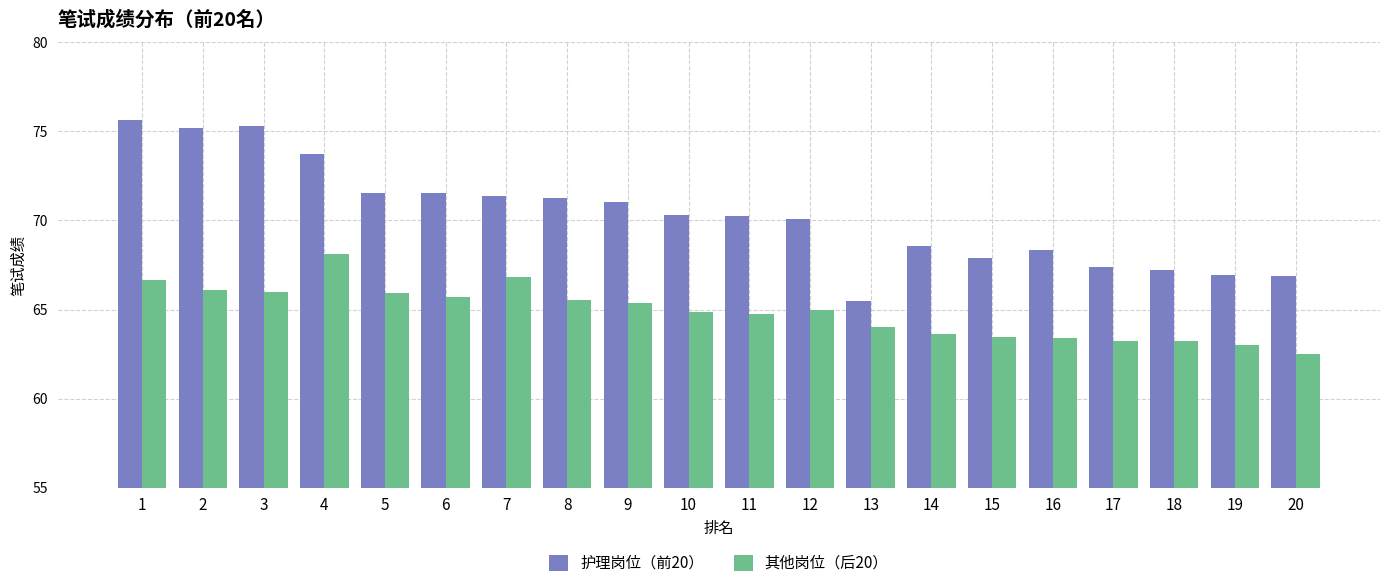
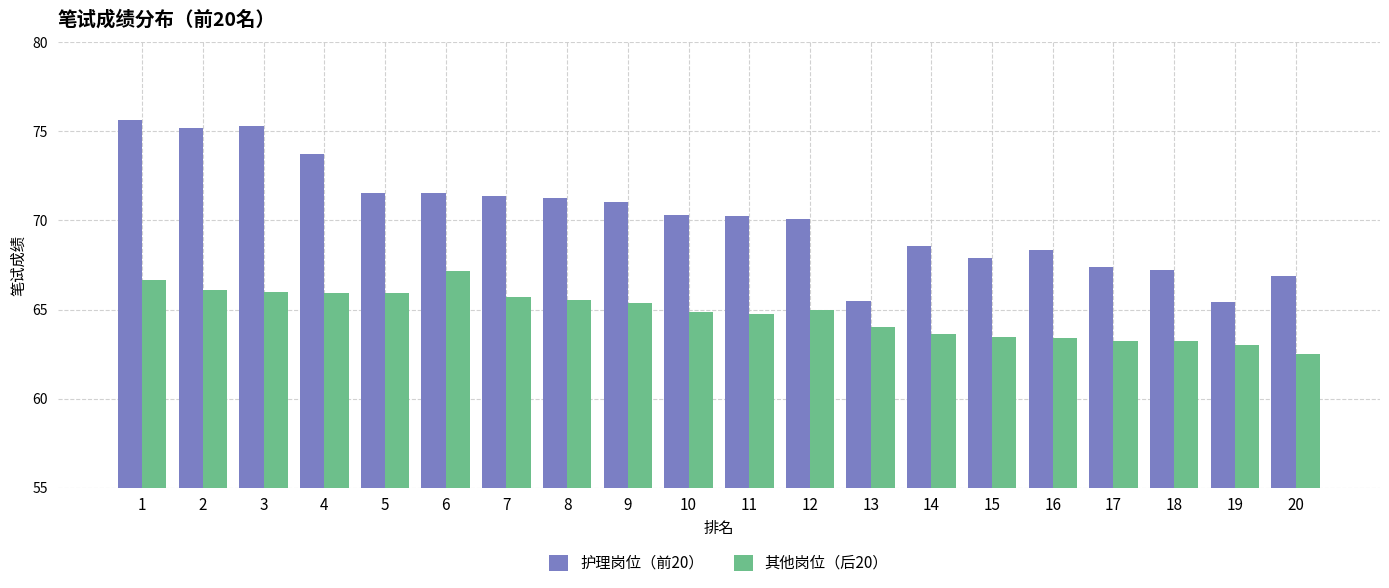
其他岗位（后20）, 4: 68.1 -> 65.9
其他岗位（后20）, 6: 65.7 -> 67.2
其他岗位（后20）, 7: 66.8 -> 65.7
护理岗位（前20）, 19: 67.0 -> 65.4
